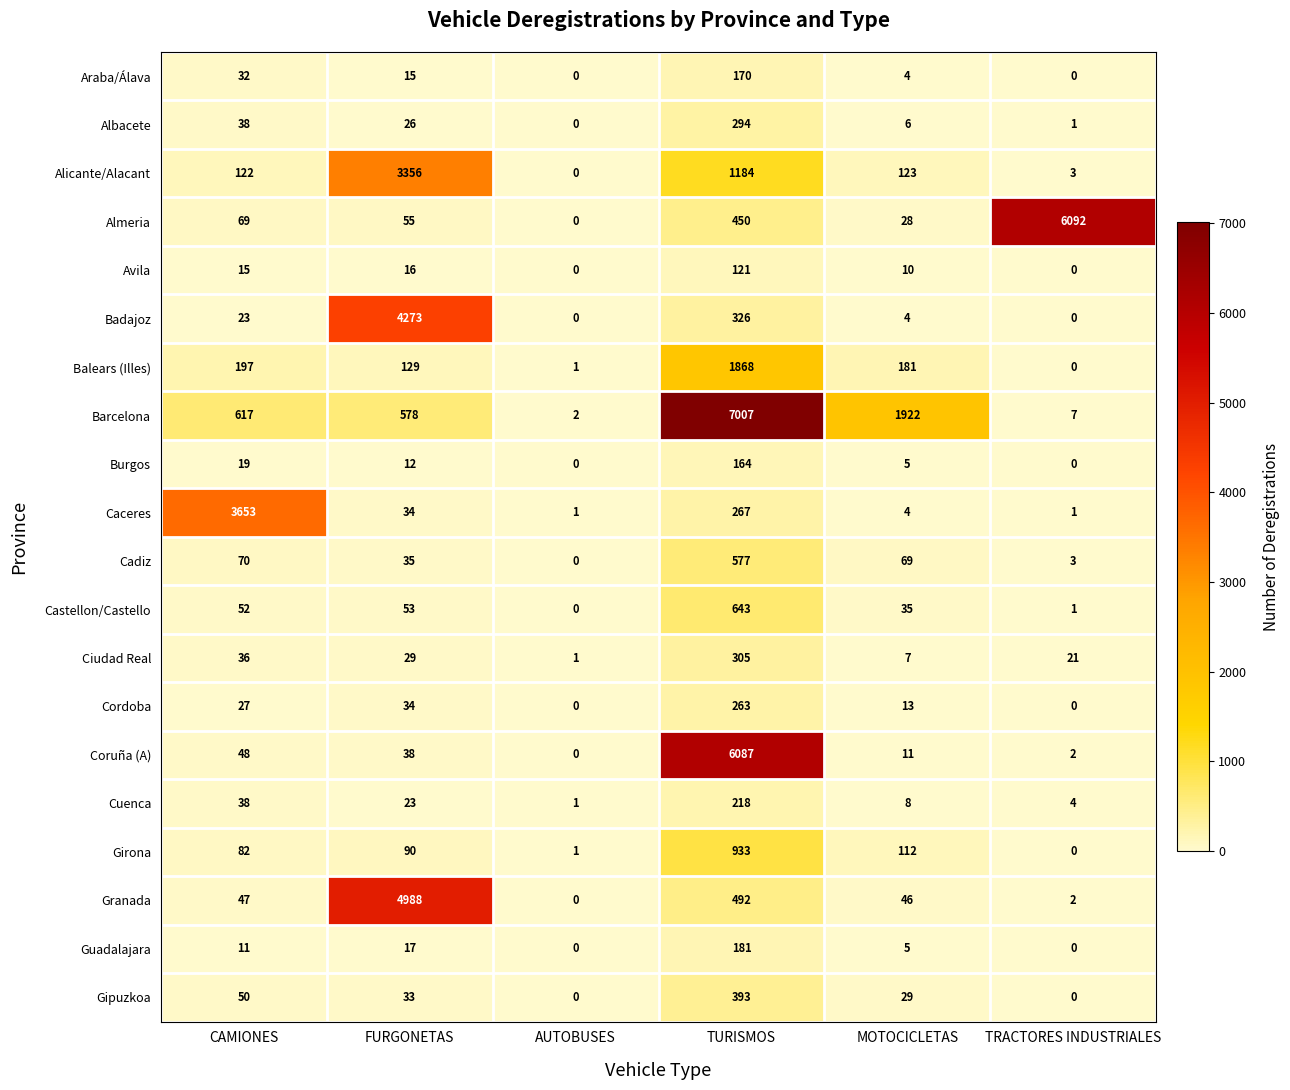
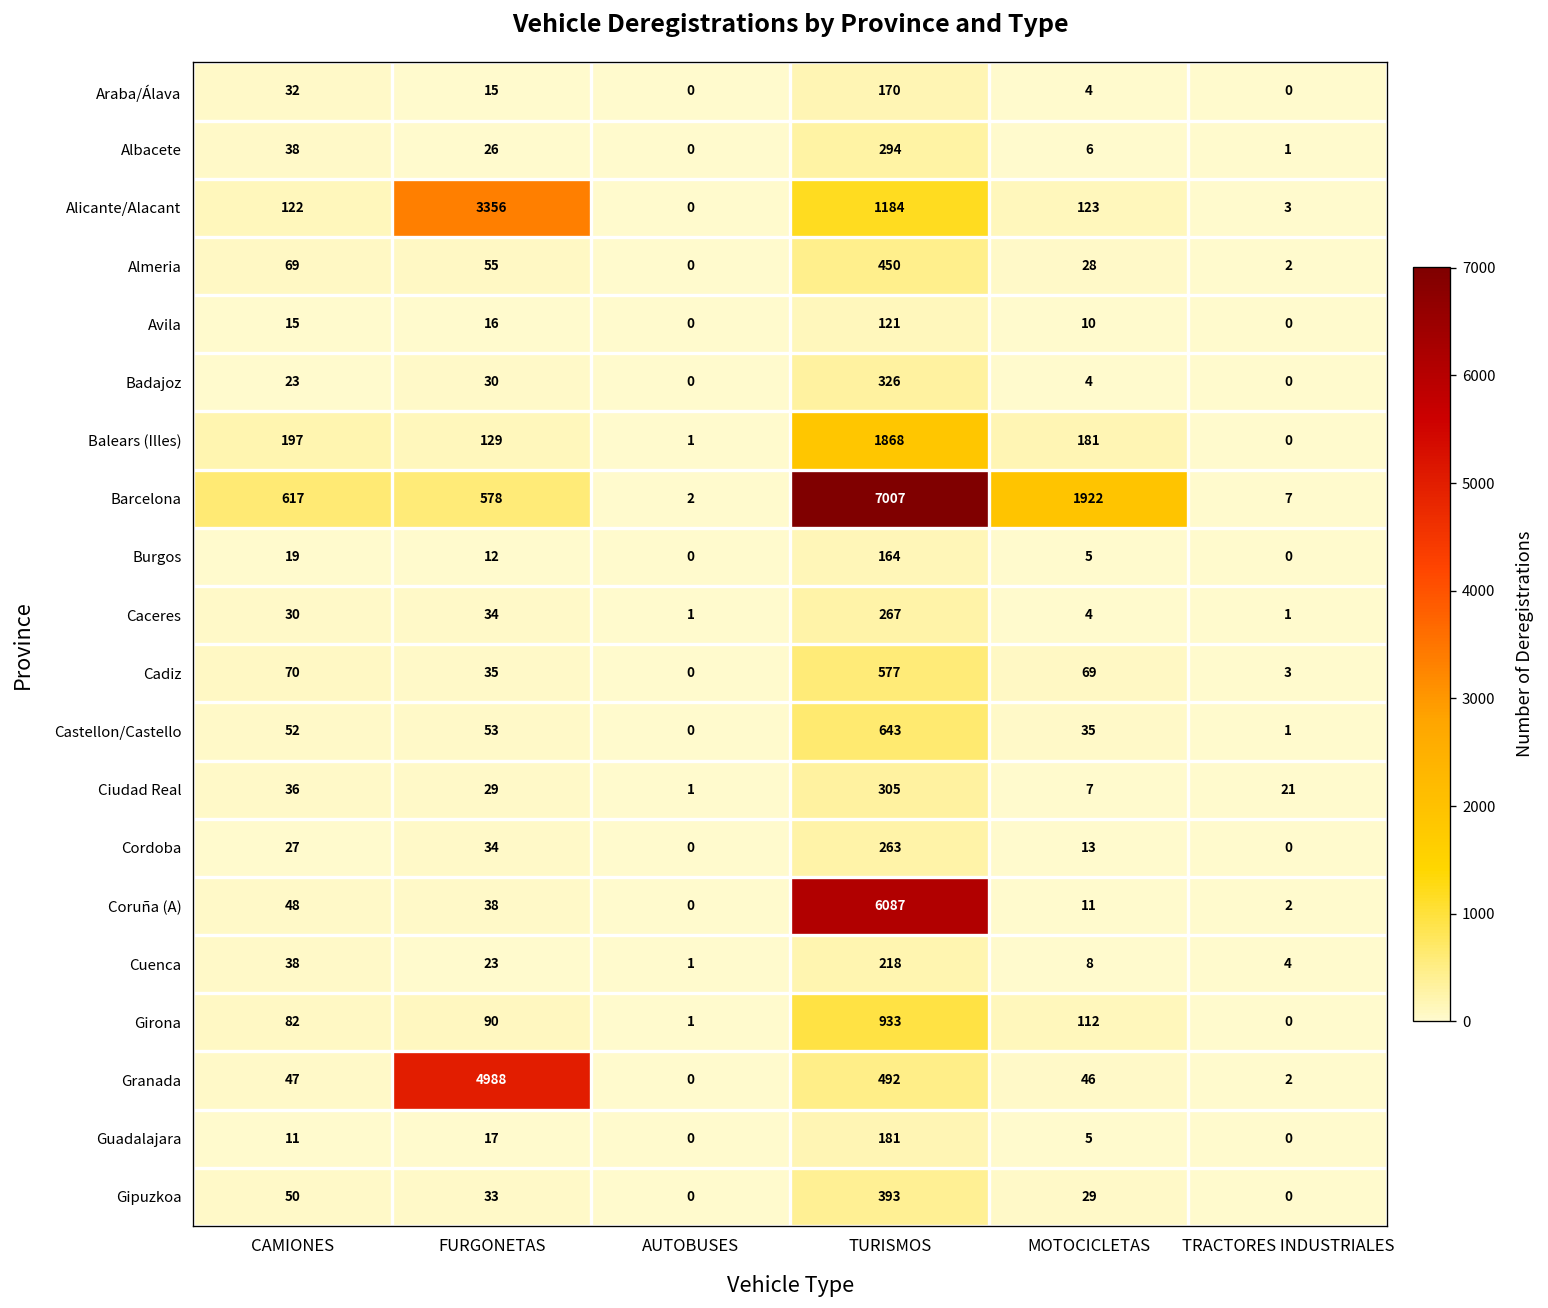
Almeria, TRACTORES INDUSTRIALES: 6092 -> 2
Badajoz, FURGONETAS: 4273 -> 30
Caceres, CAMIONES: 3653 -> 30
